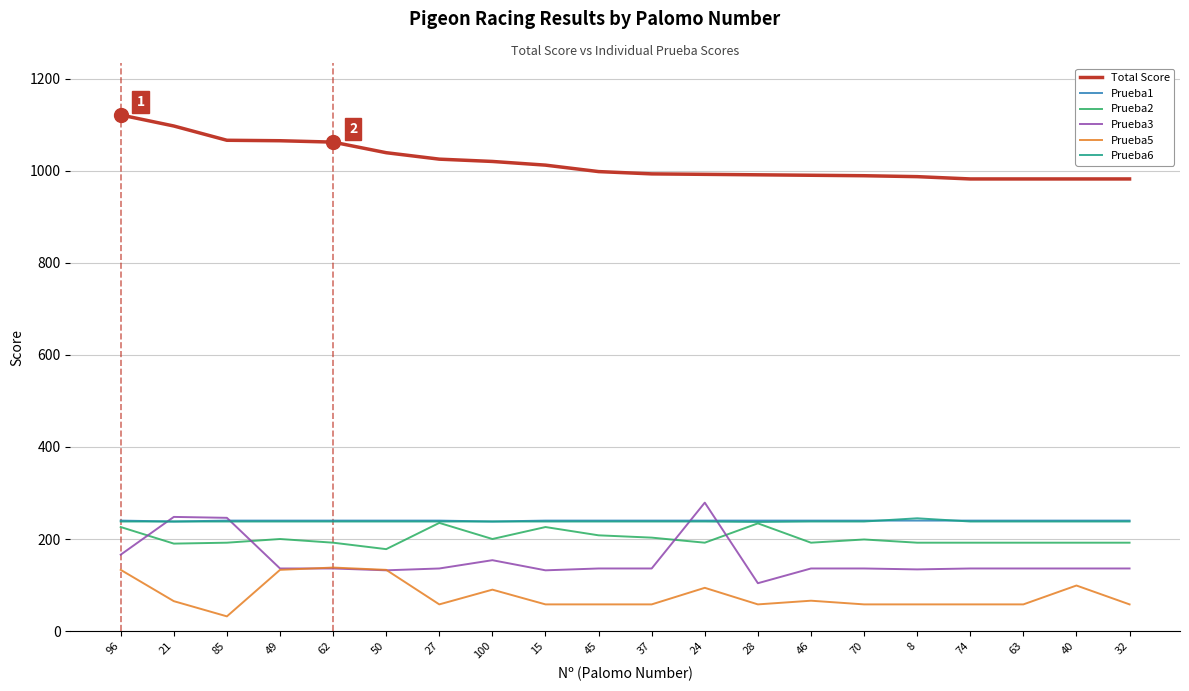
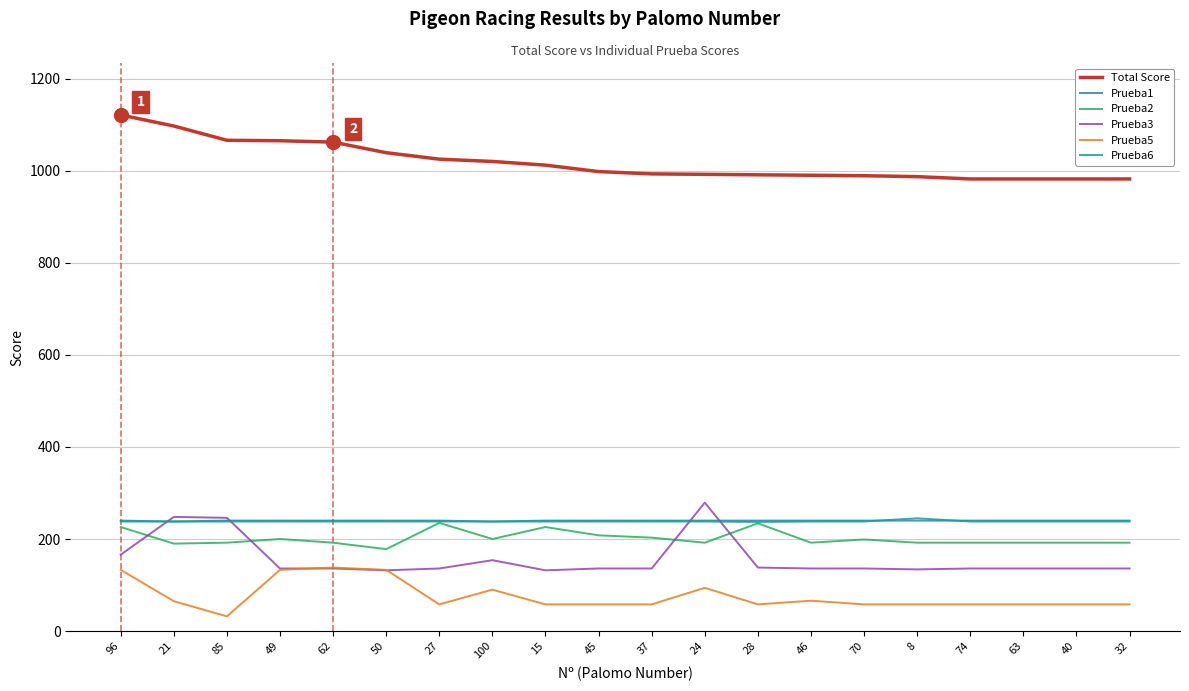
Prueba3, 28: 100 -> 140
Prueba5, 40: 100 -> 60
